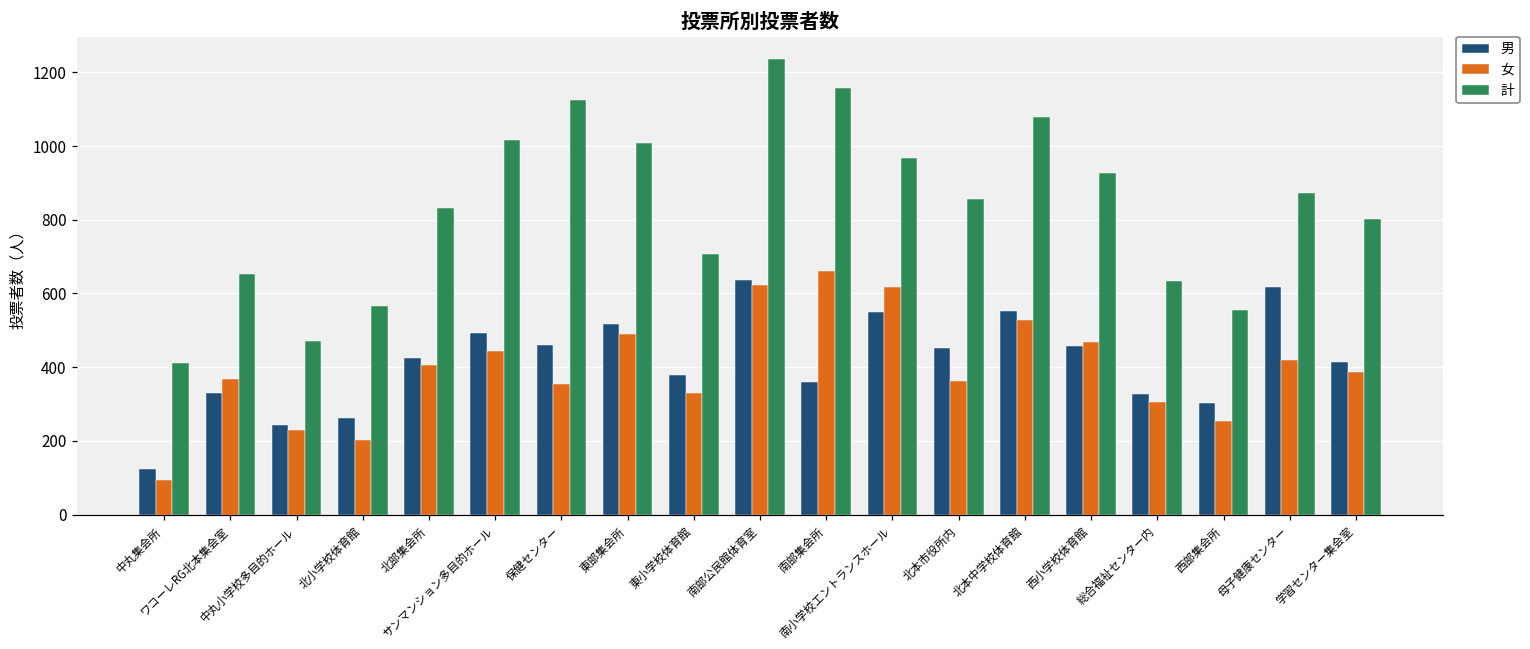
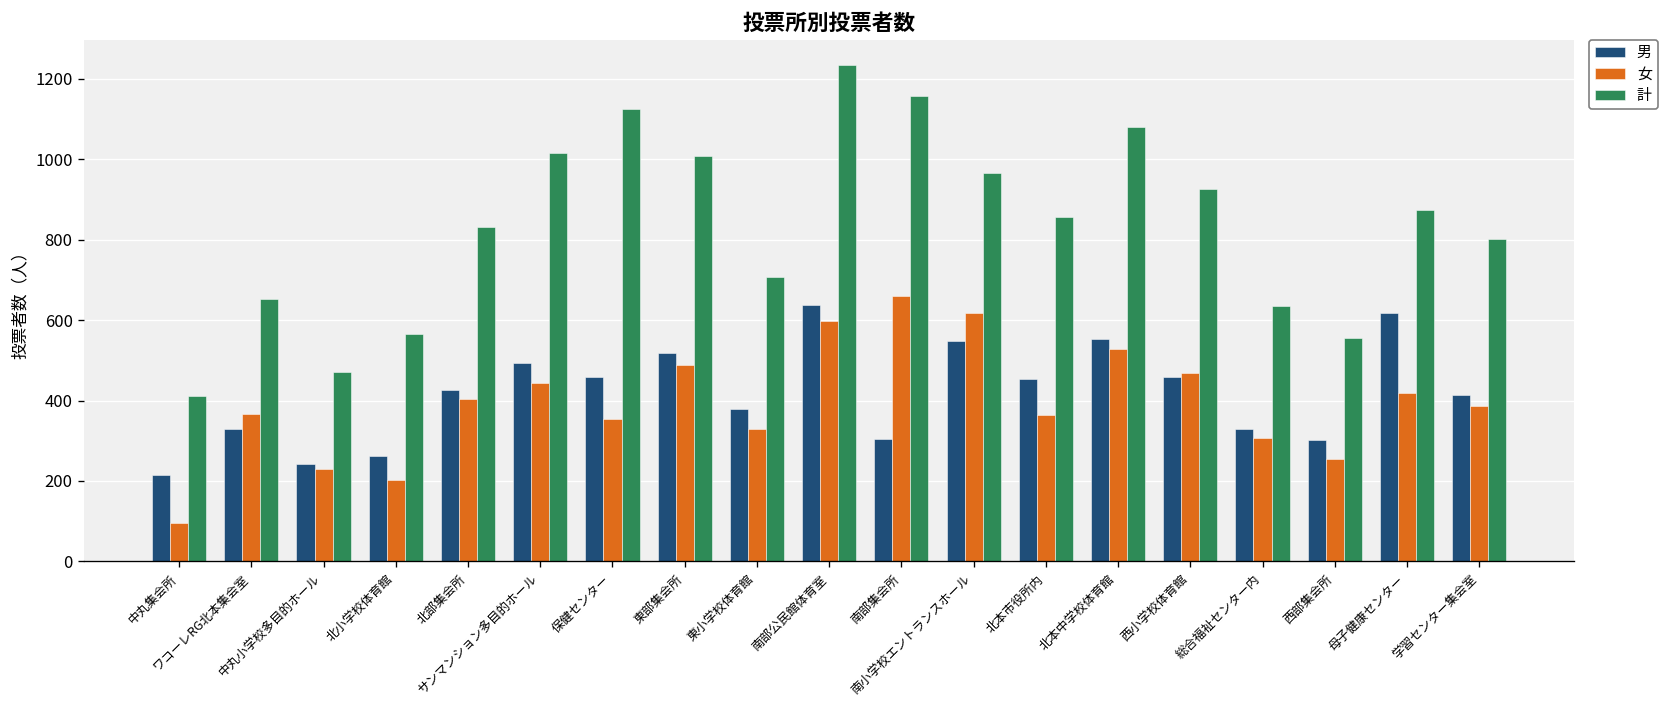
男, 中丸集会所: 130 -> 220
女, 南部公民館体育室: 620 -> 600
男, 南部集会所: 360 -> 300
